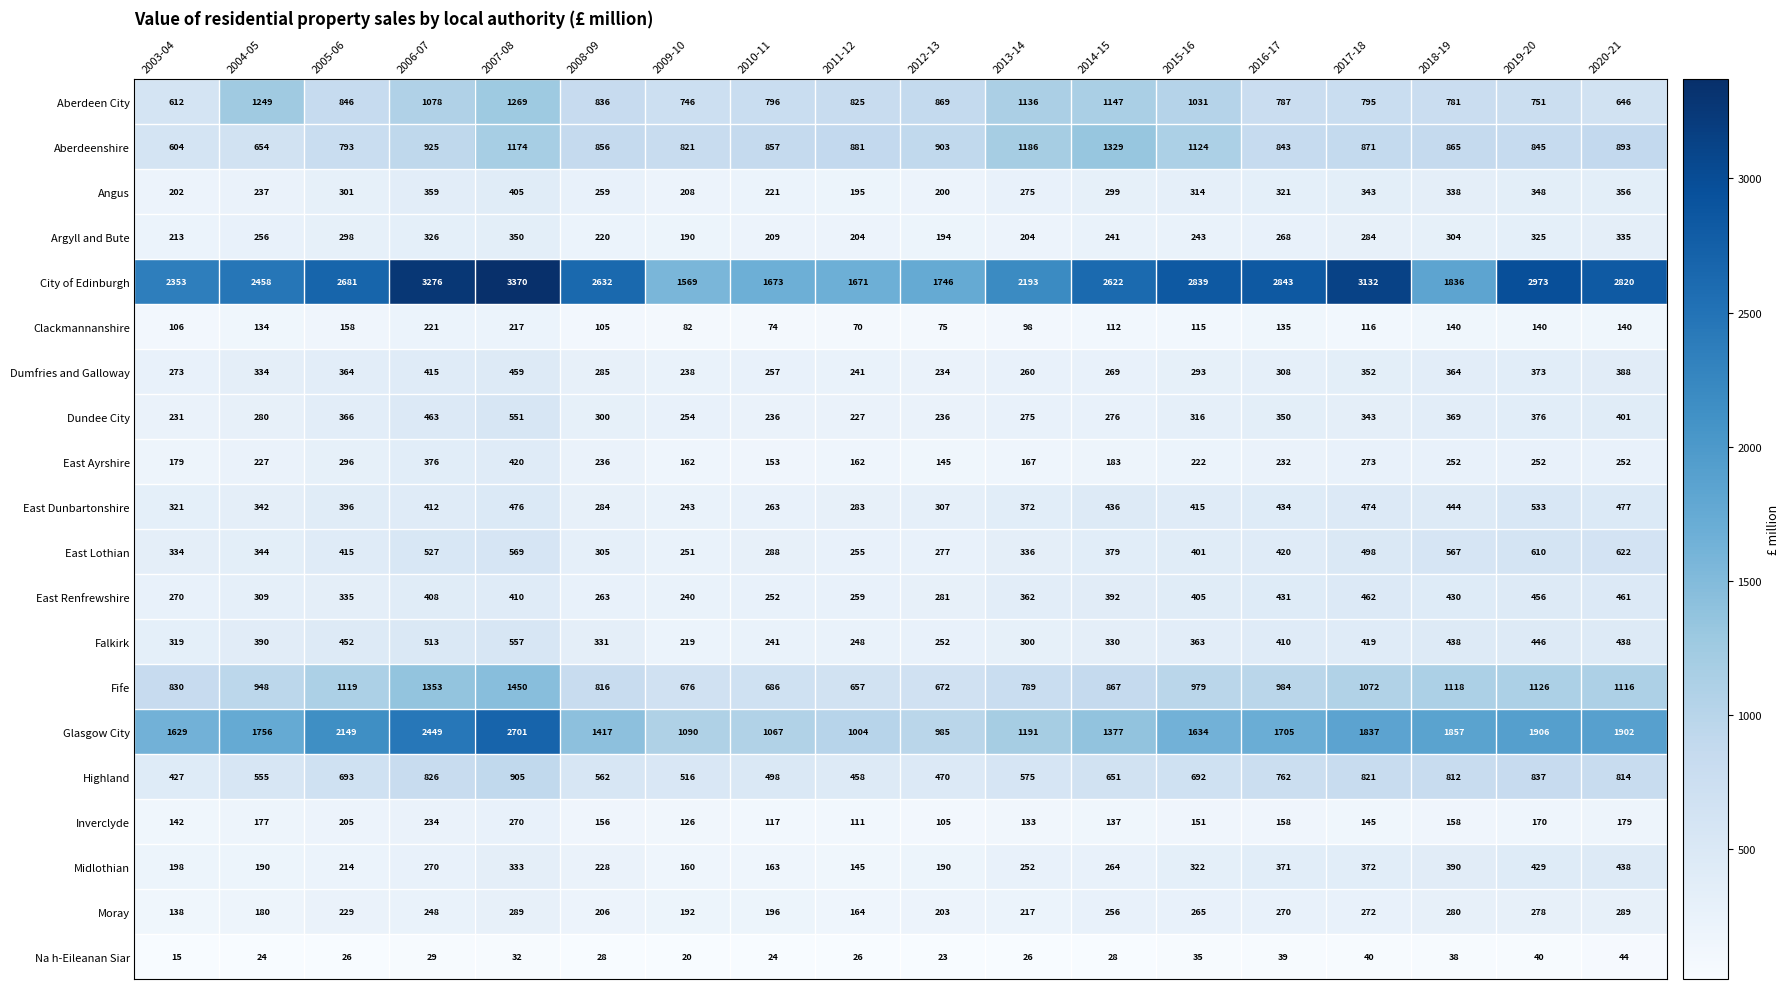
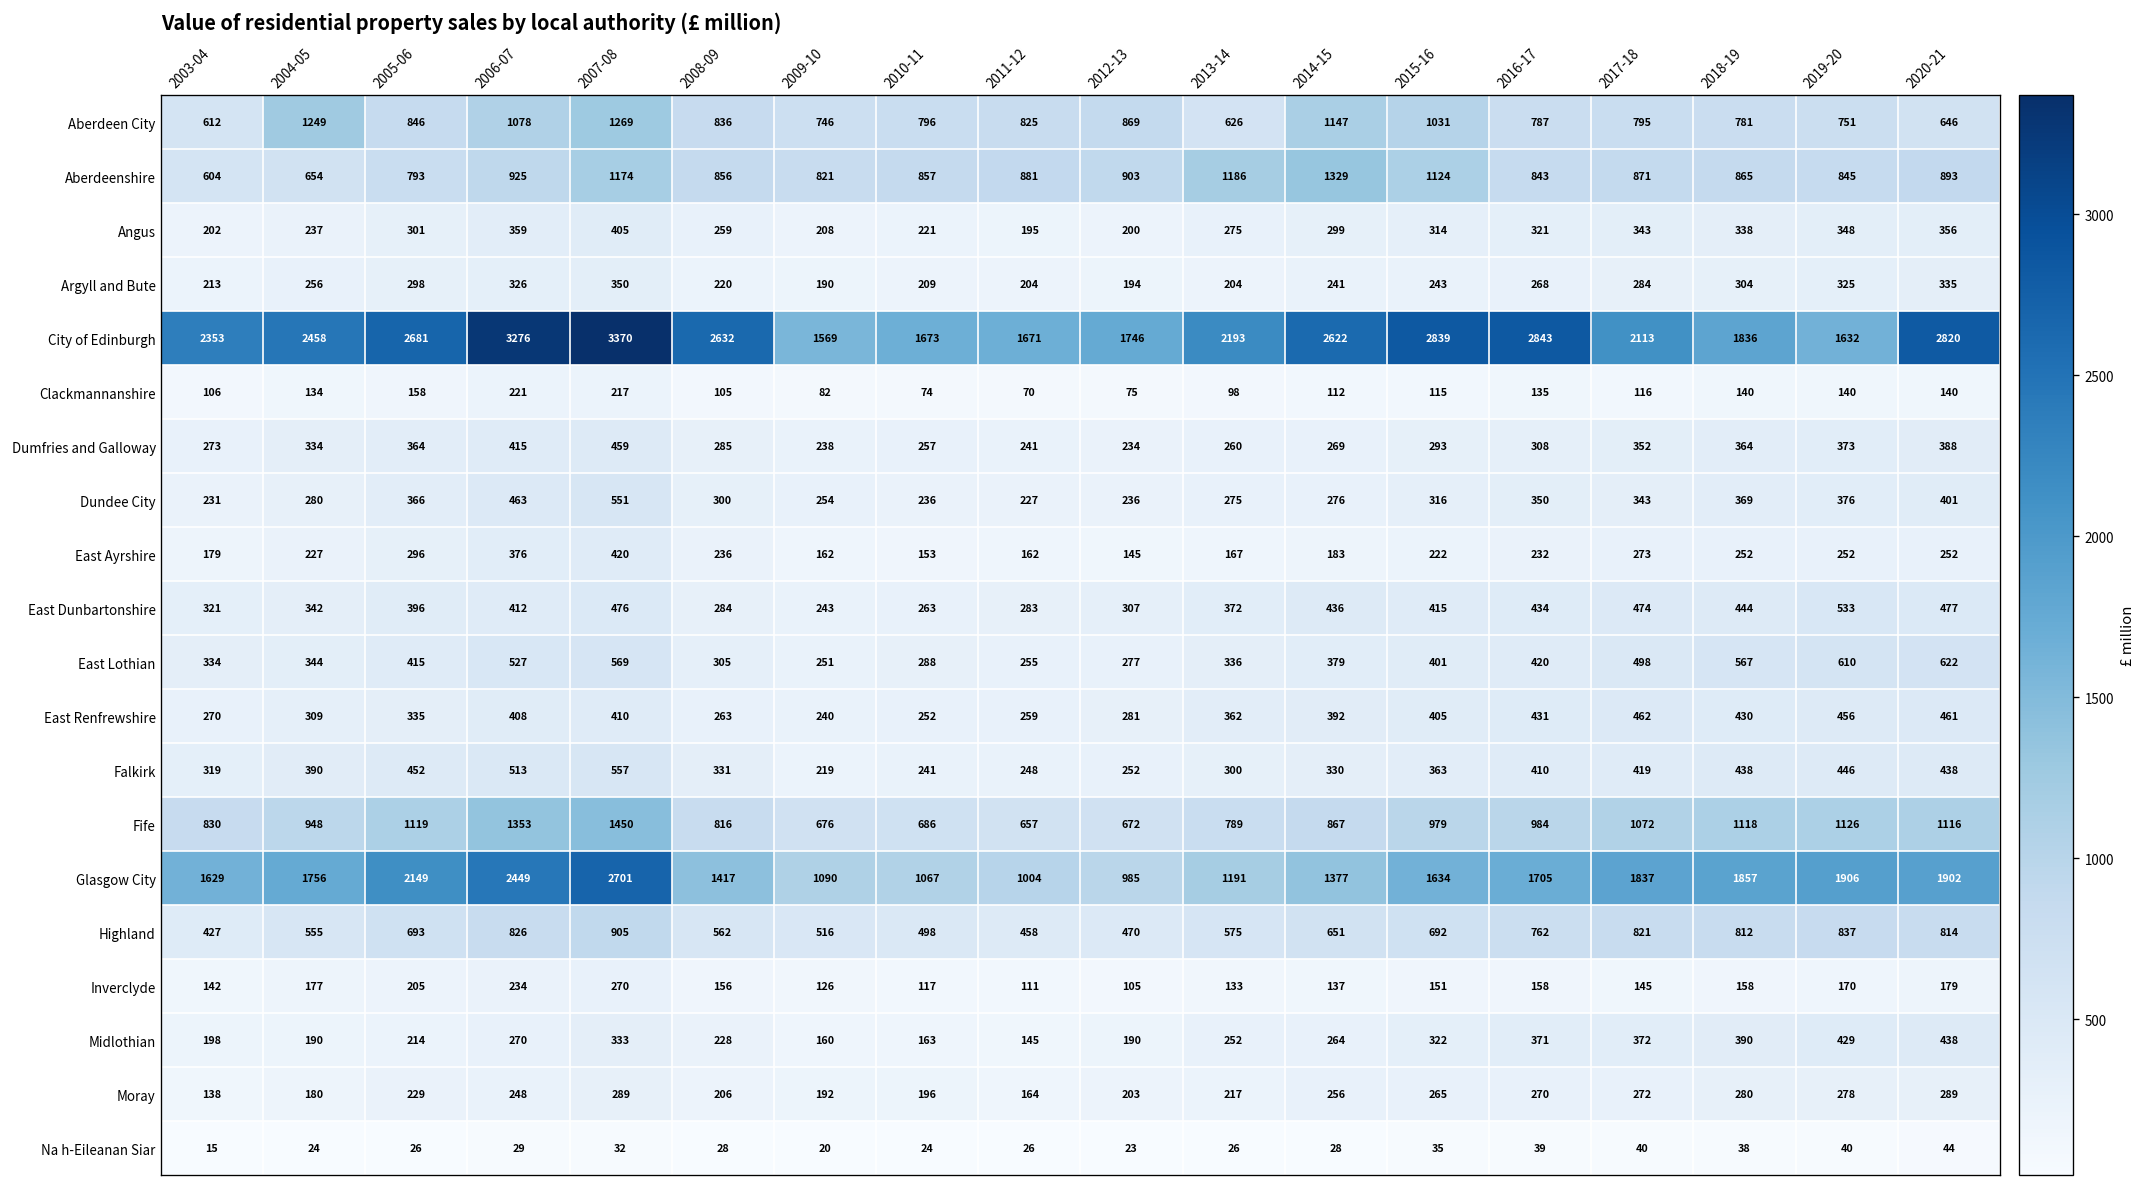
Aberdeen City, 2013-14: 1136 -> 626
City of Edinburgh, 2017-18: 3132 -> 2113
City of Edinburgh, 2019-20: 2973 -> 1632
